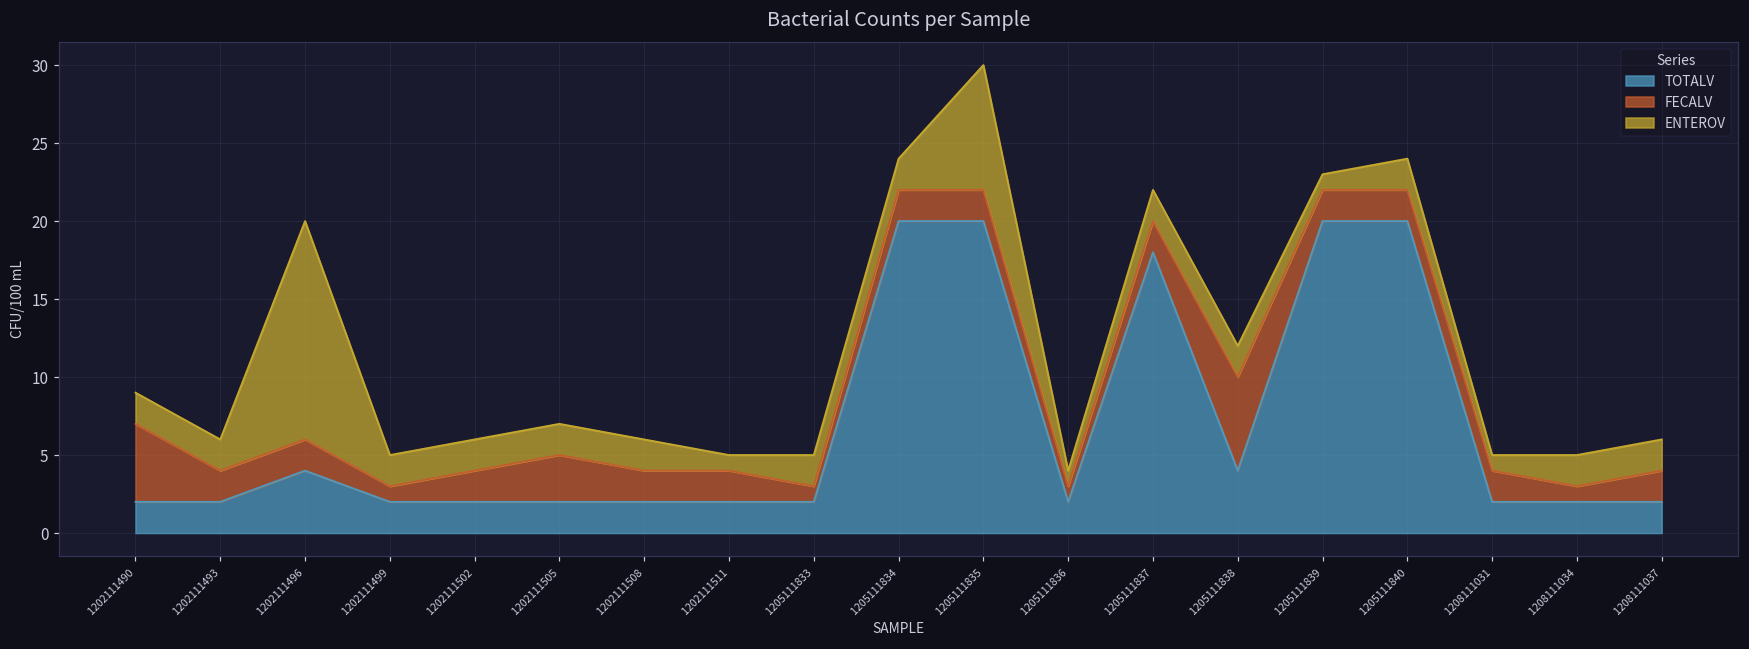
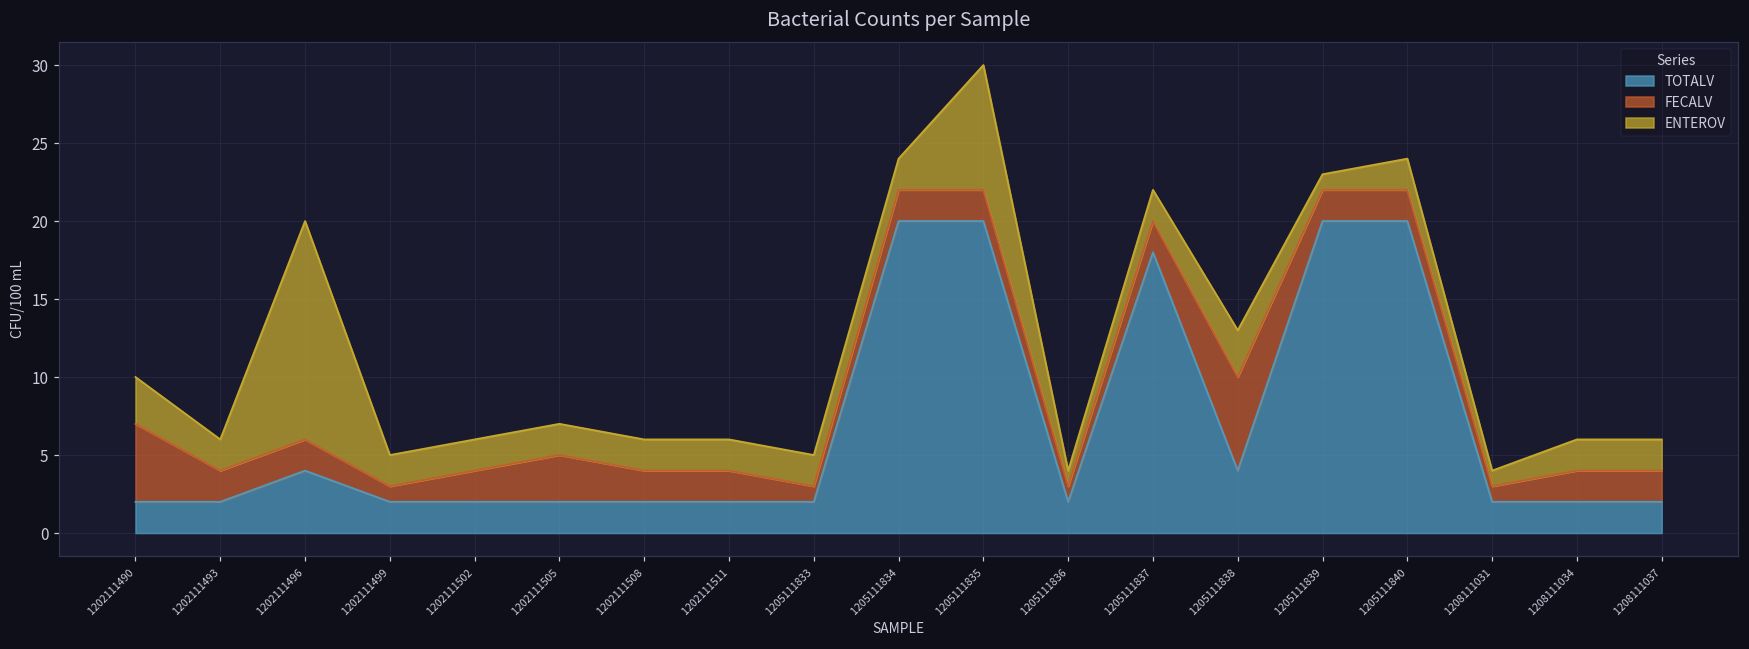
ENTEROV, 1202111490: 2 -> 3
ENTEROV, 1202111511: 1 -> 2
ENTEROV, 1205111838: 2 -> 3
FECALV, 1208111031: 2 -> 1
FECALV, 1208111034: 1 -> 2
